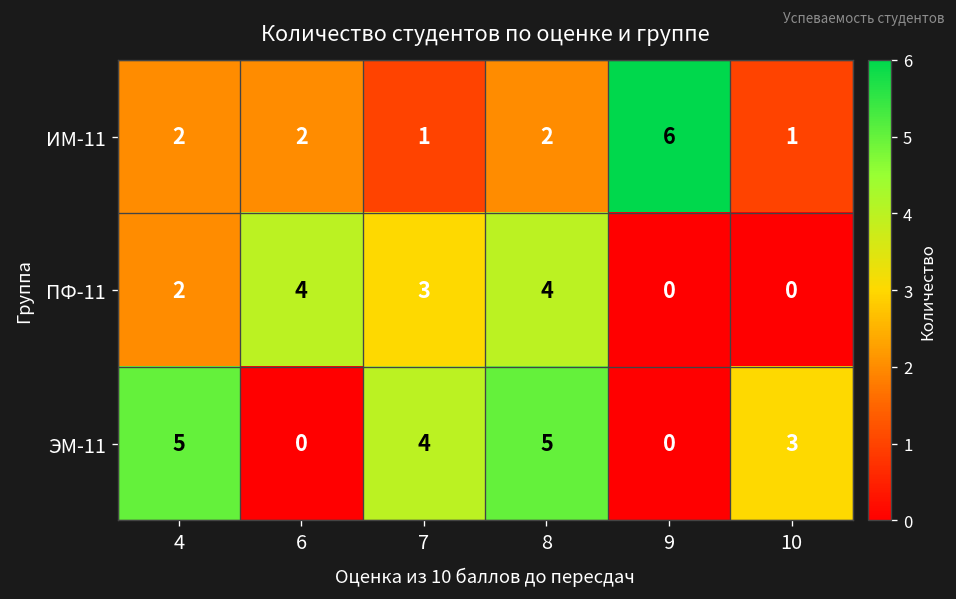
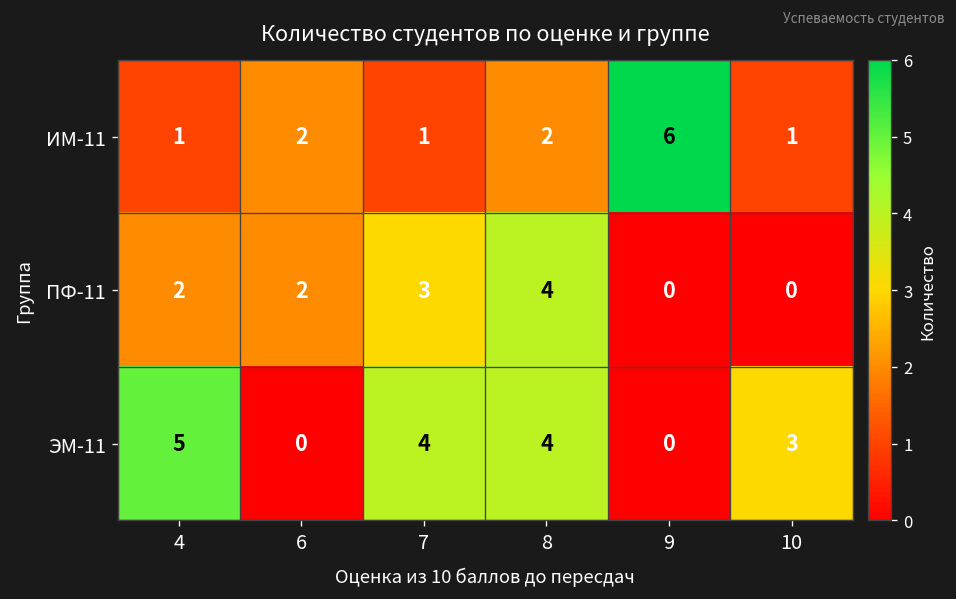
ИМ-11, 4: 2 -> 1
ПФ-11, 6: 4 -> 2
ЭМ-11, 8: 5 -> 4
